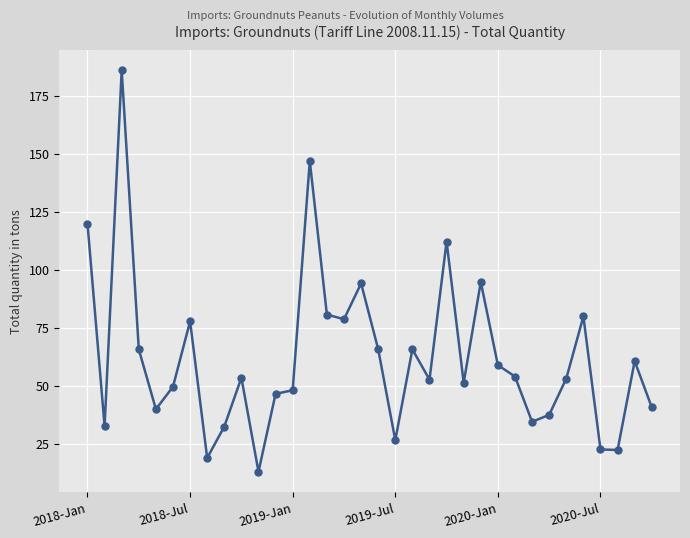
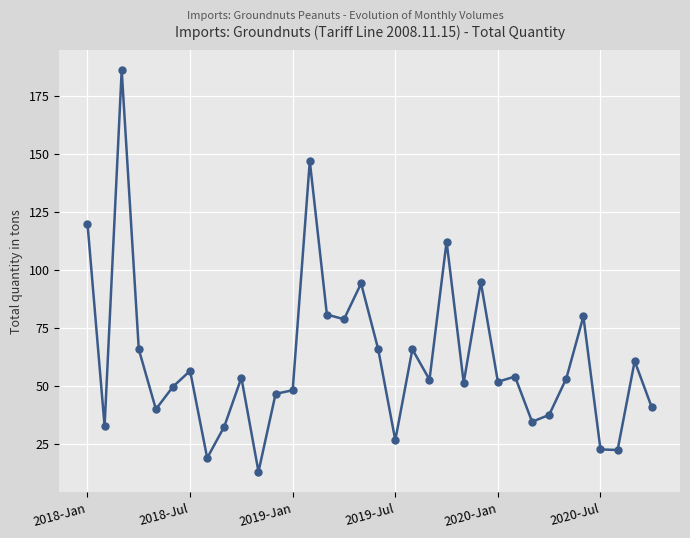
2018-Jul: 78 -> 56
2020-Jan: 59 -> 52
